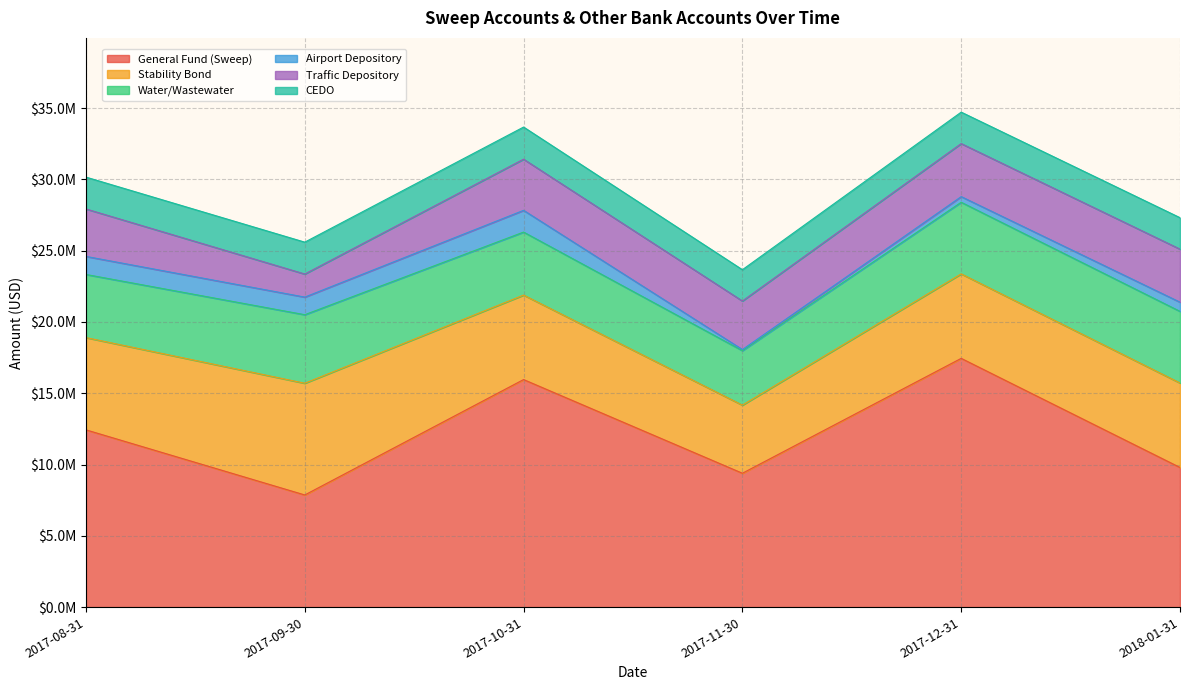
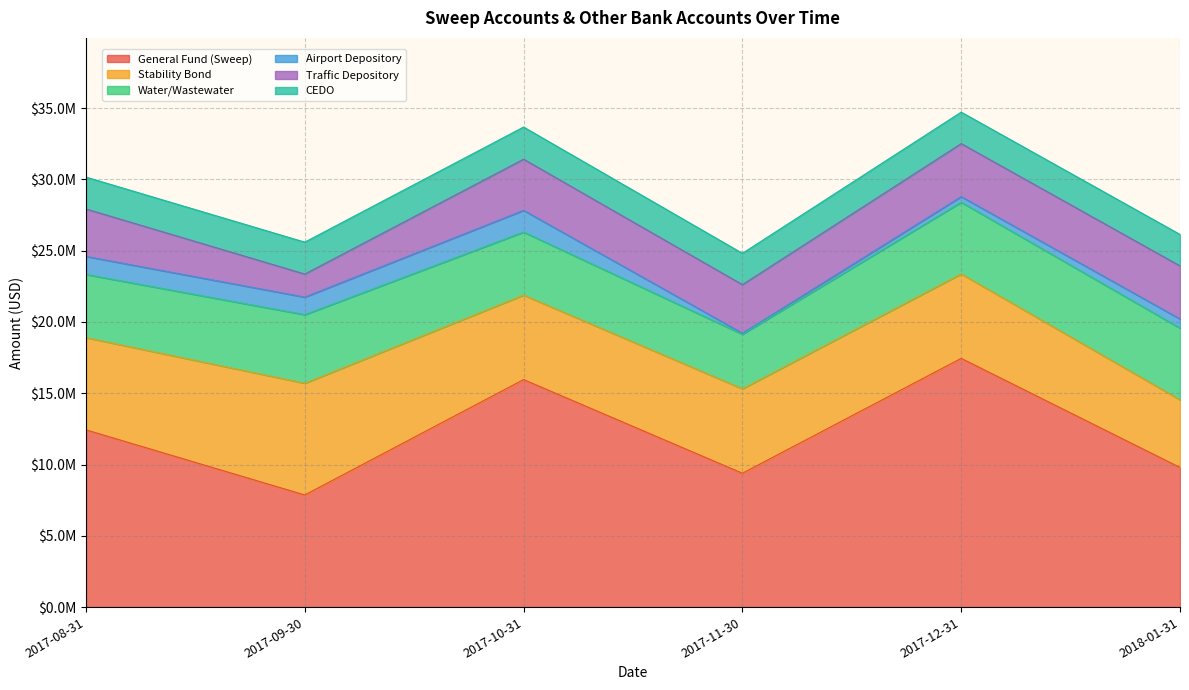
Stability Bond, 2017-11-30: $4800000 -> $5900000
Stability Bond, 2018-01-31: $5900000 -> $4800000
